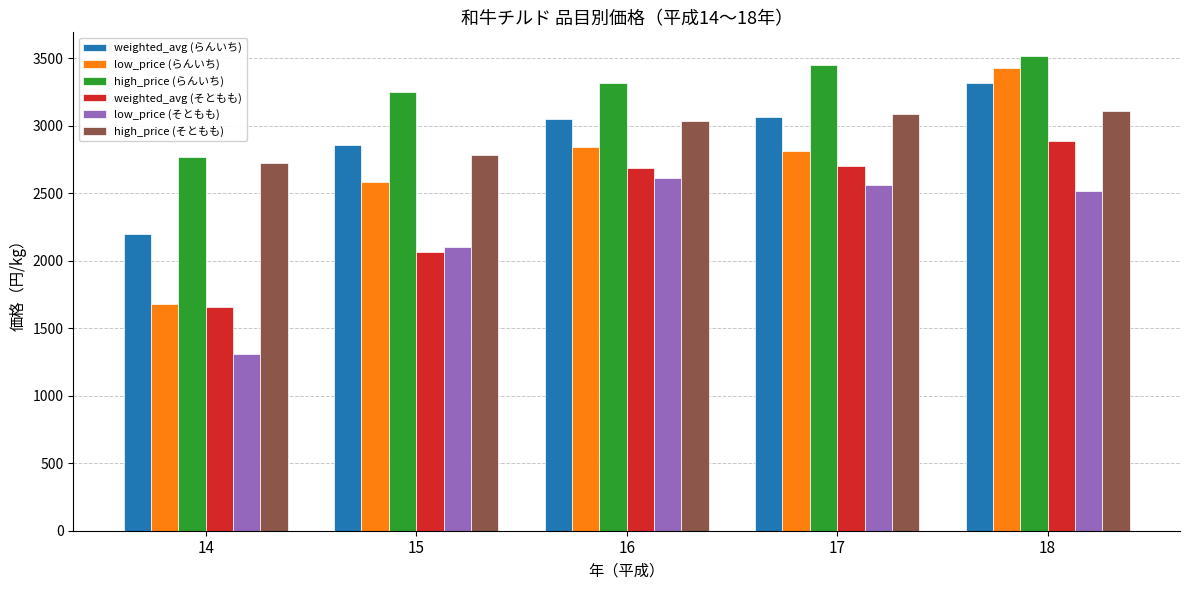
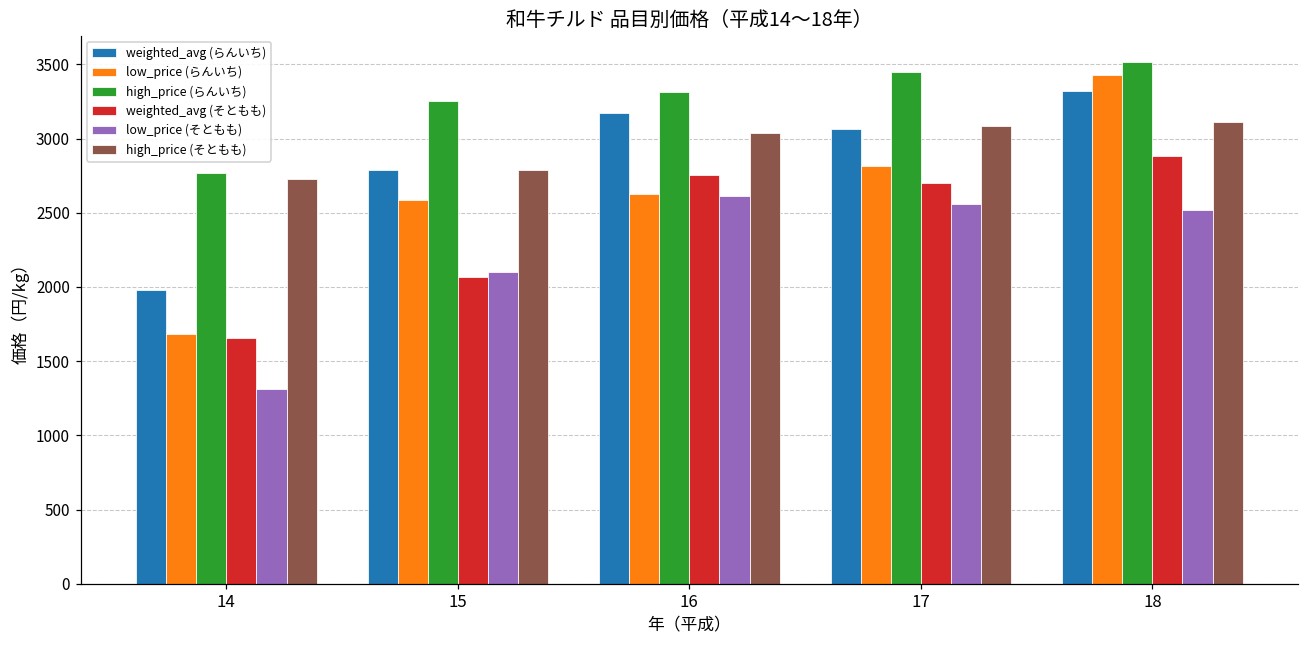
weighted_avg (らんいち), 14: 2200 -> 1980
weighted_avg (らんいち), 15: 2860 -> 2790
weighted_avg (らんいち), 16: 3050 -> 3170
low_price (らんいち), 16: 2850 -> 2630
weighted_avg (そともも), 16: 2690 -> 2760
